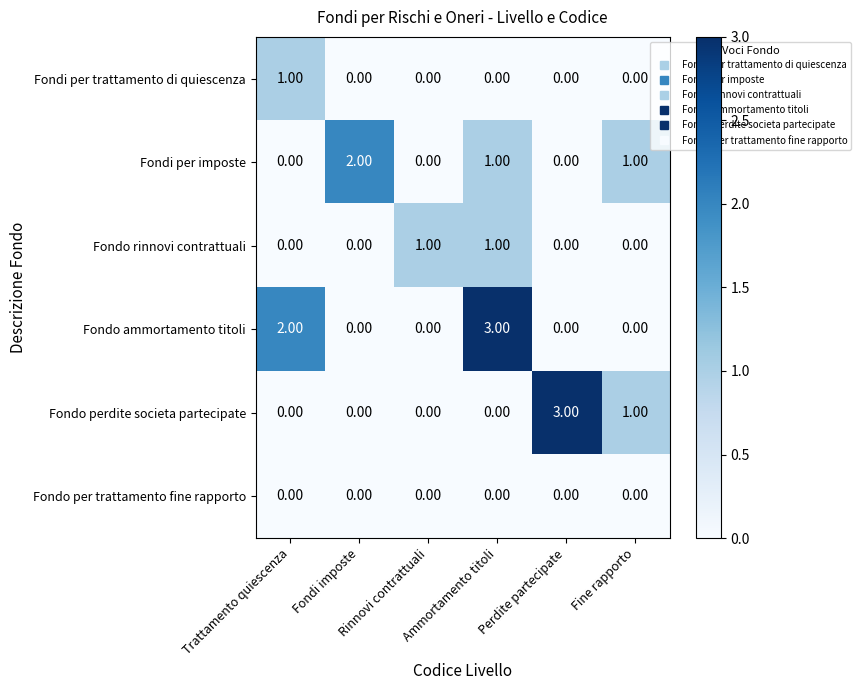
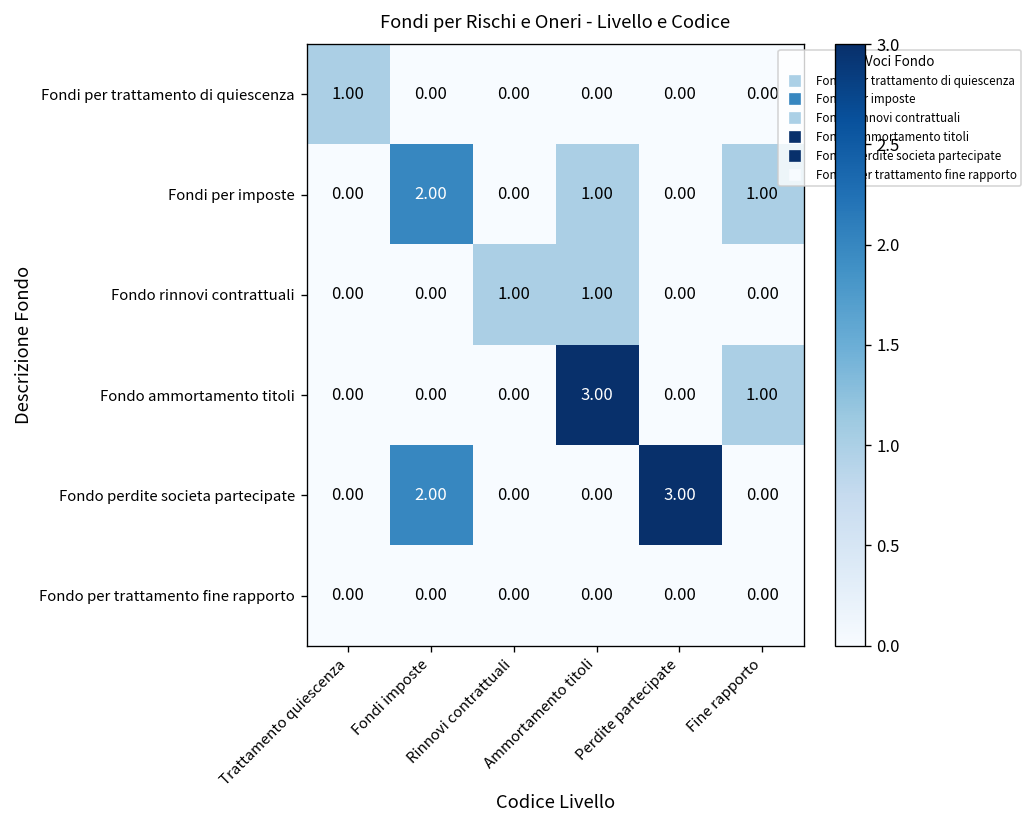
Fondo ammortamento titoli, Trattamento quiescenza: 2.00 -> 0.00
Fondo ammortamento titoli, Fine rapporto: 0.00 -> 1.00
Fondo perdite societa partecipate, Fondi imposte: 0.00 -> 2.00
Fondo perdite societa partecipate, Fine rapporto: 1.00 -> 0.00
